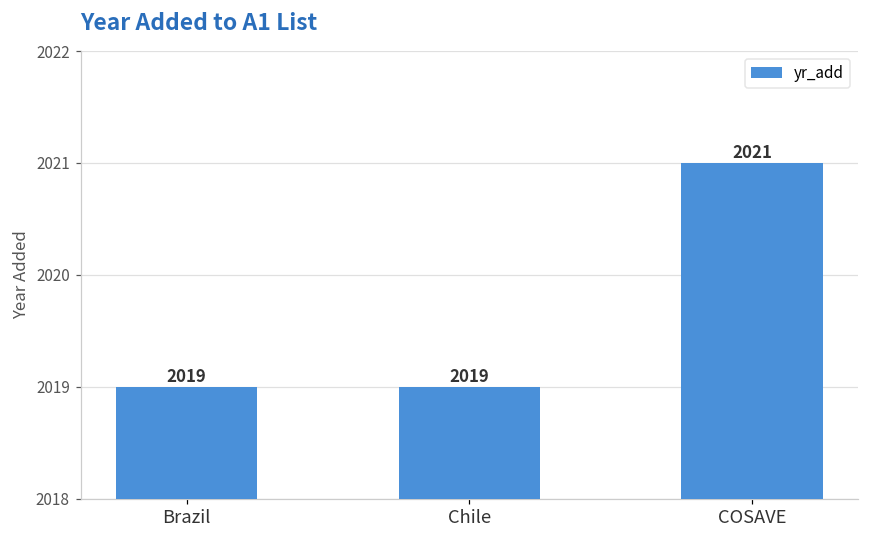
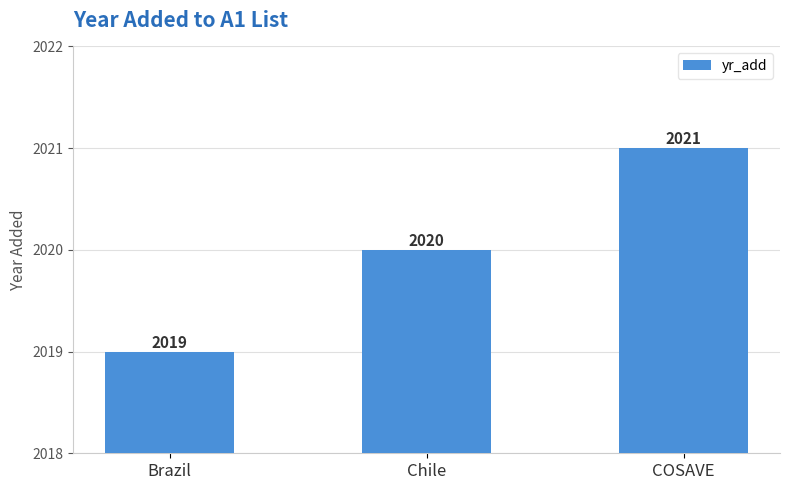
Chile: 2019 -> 2020
